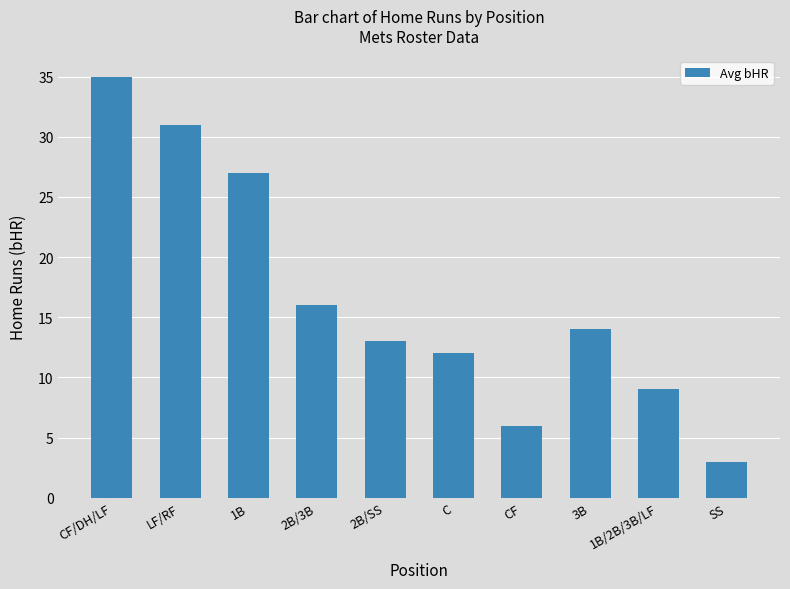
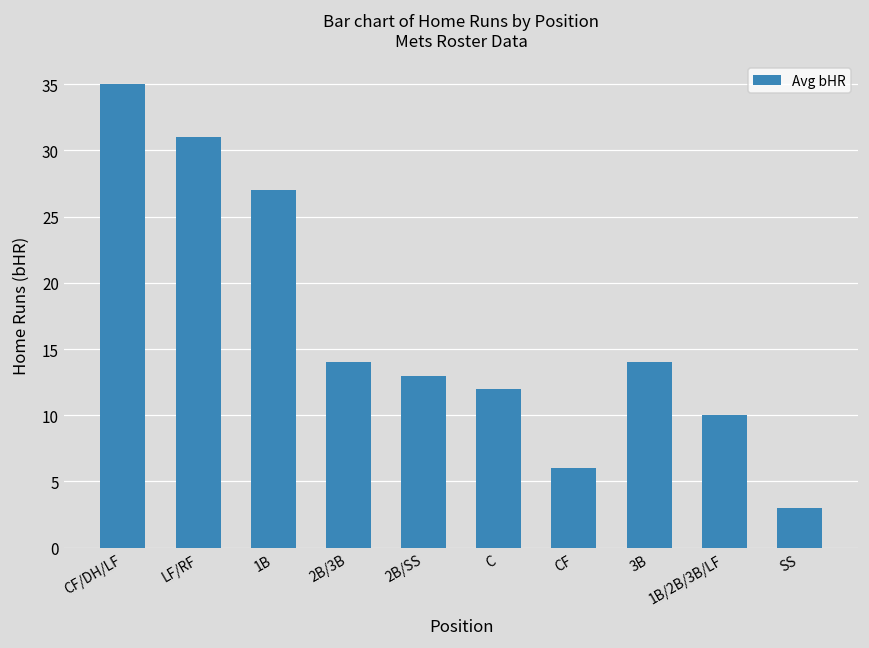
2B/3B: 16 -> 14
1B/2B/3B/LF: 9 -> 10
